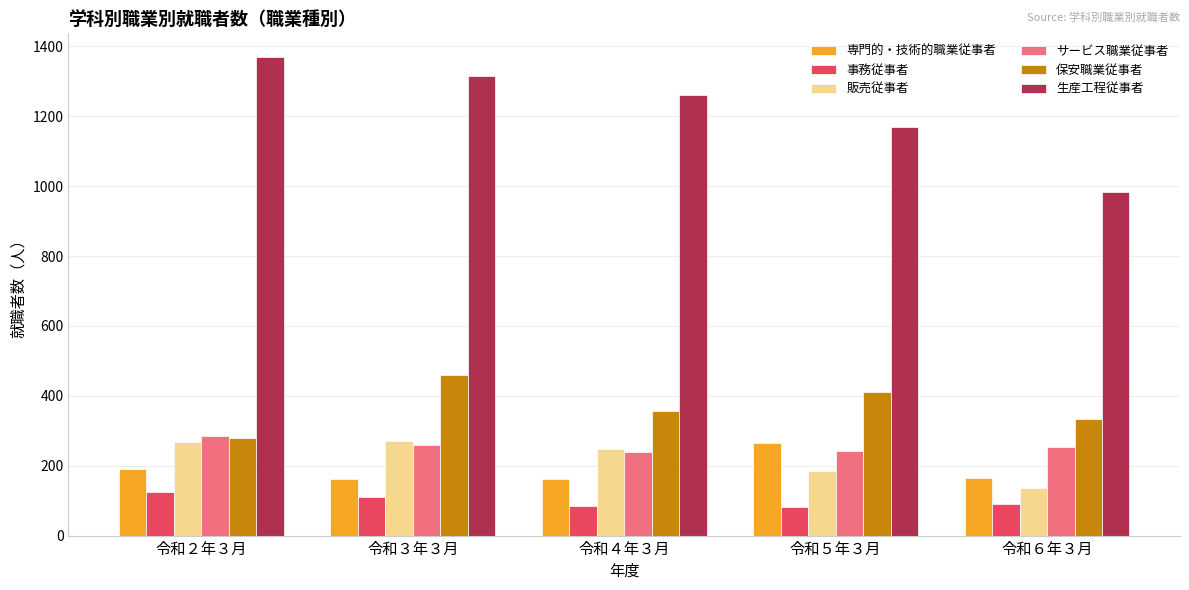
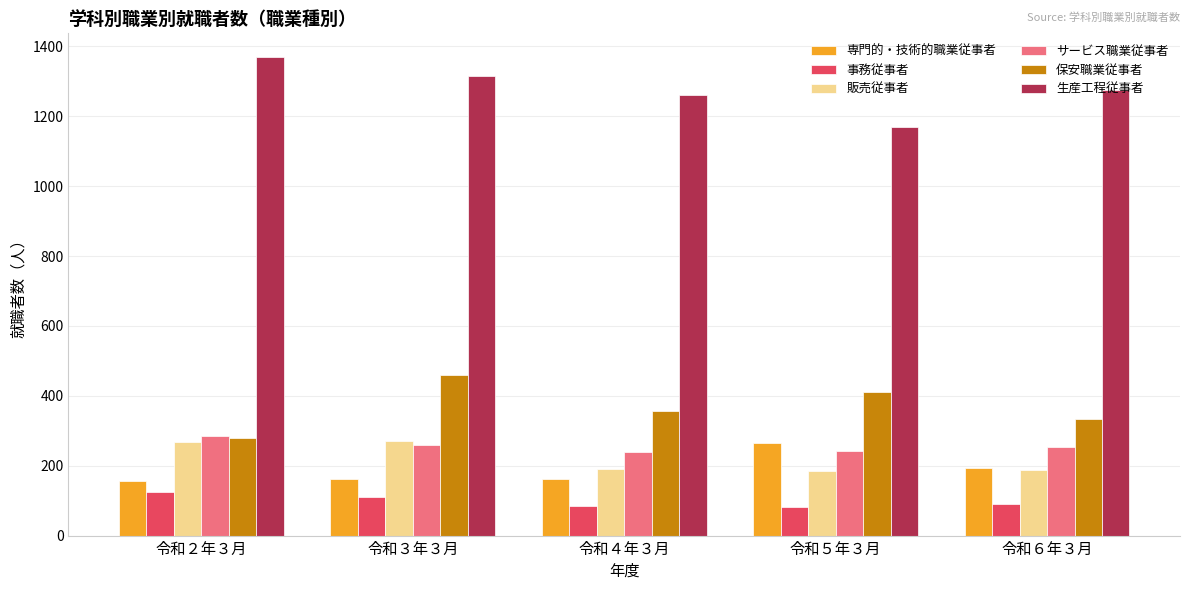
専門的・技術的職業従事者, 令和２年３月: 190 -> 160
販売従事者, 令和４年３月: 250 -> 190
専門的・技術的職業従事者, 令和６年３月: 170 -> 190
販売従事者, 令和６年３月: 140 -> 190
生産工程従事者, 令和６年３月: 980 -> 1280
